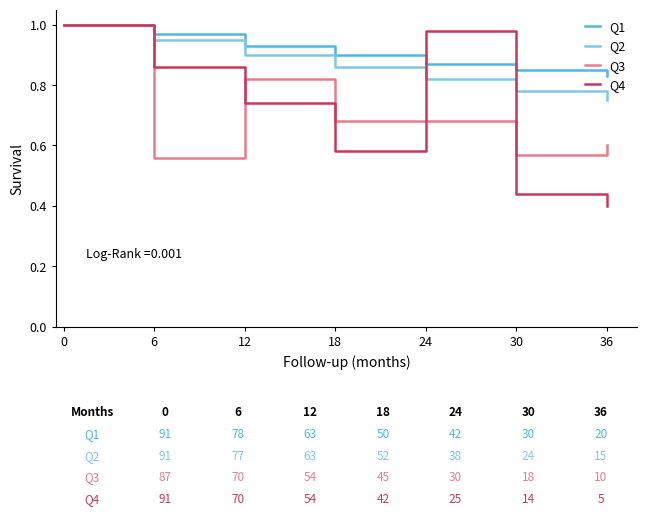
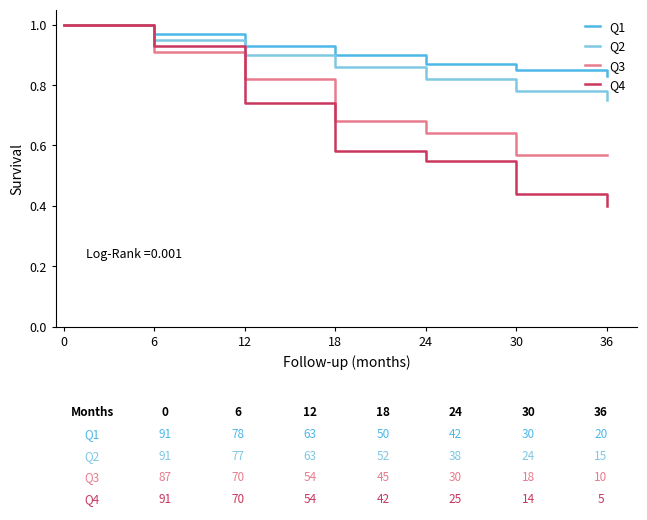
Q3, 6: 0.56 -> 0.91
Q4, 6: 0.86 -> 0.93
Q3, 24: 0.68 -> 0.64
Q4, 24: 0.98 -> 0.55
Q3, 36: 0.60 -> 0.57
